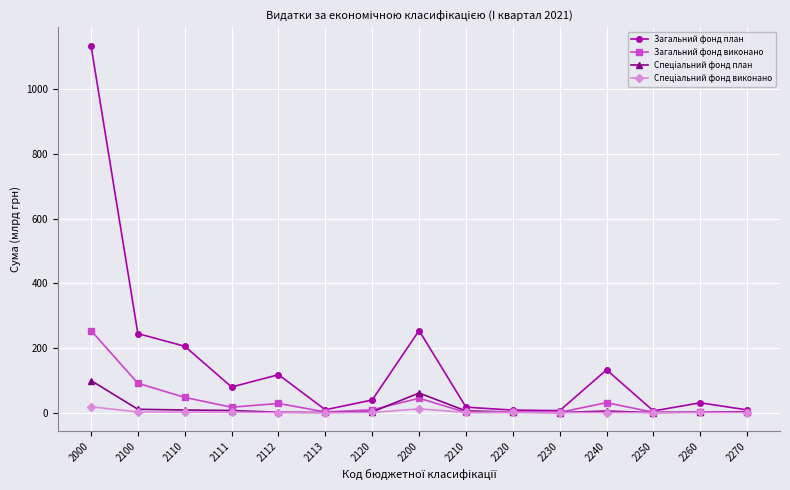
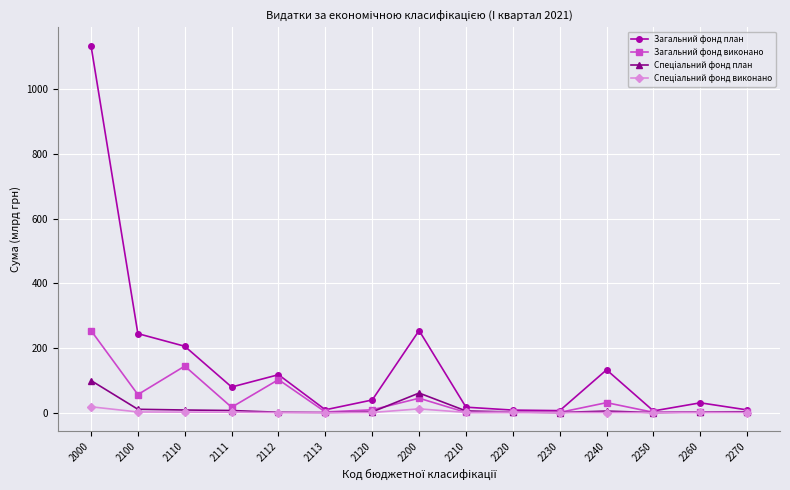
Загальний фонд виконано, 2100: 90 -> 60
Загальний фонд виконано, 2110: 50 -> 140
Загальний фонд виконано, 2112: 30 -> 100
